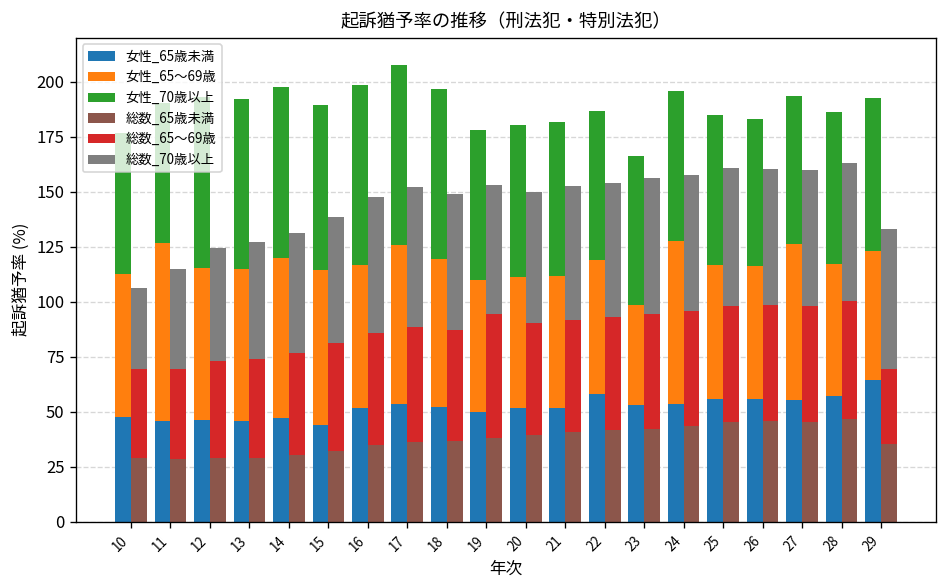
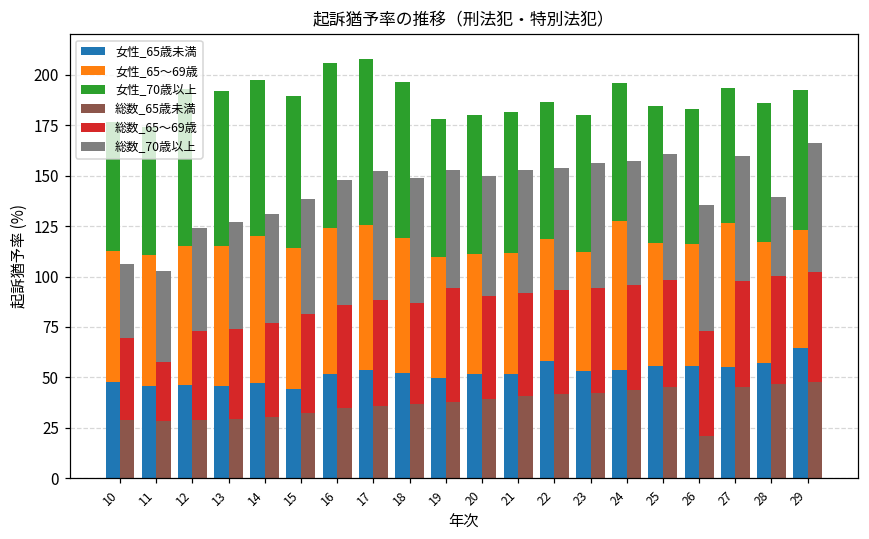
女性_65～69歳, 11: 81 -> 65
総数_65～69歳, 11: 41 -> 29
女性_65～69歳, 16: 65 -> 72
女性_65～69歳, 23: 45 -> 59
総数_65歳未満, 26: 46 -> 21
総数_70歳以上, 28: 62 -> 39
総数_65歳未満, 29: 36 -> 47
総数_65～69歳, 29: 34 -> 55
